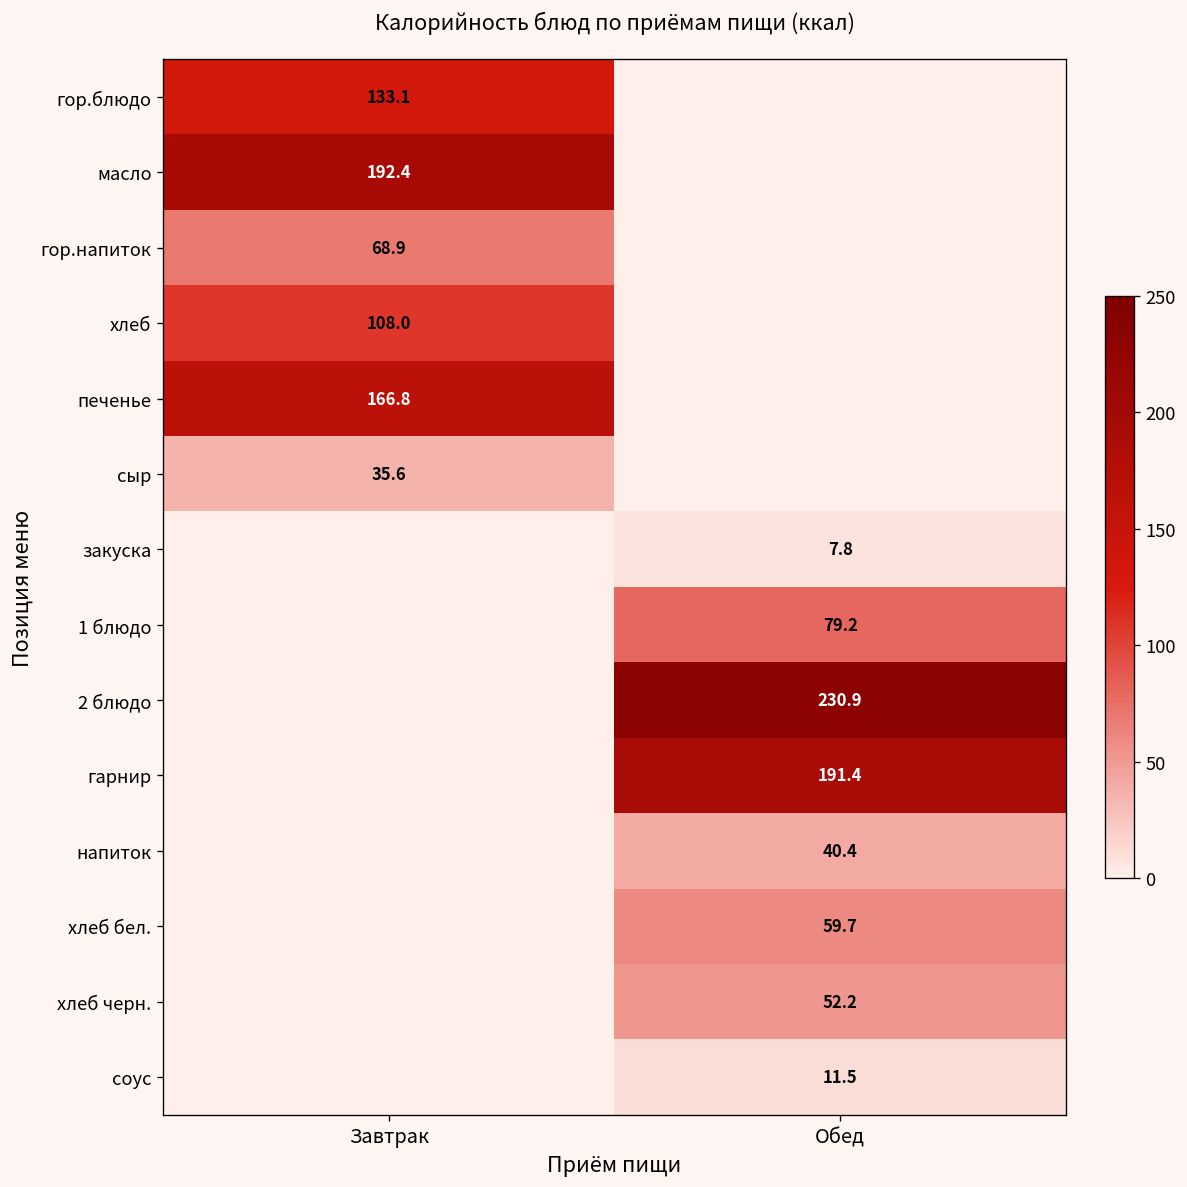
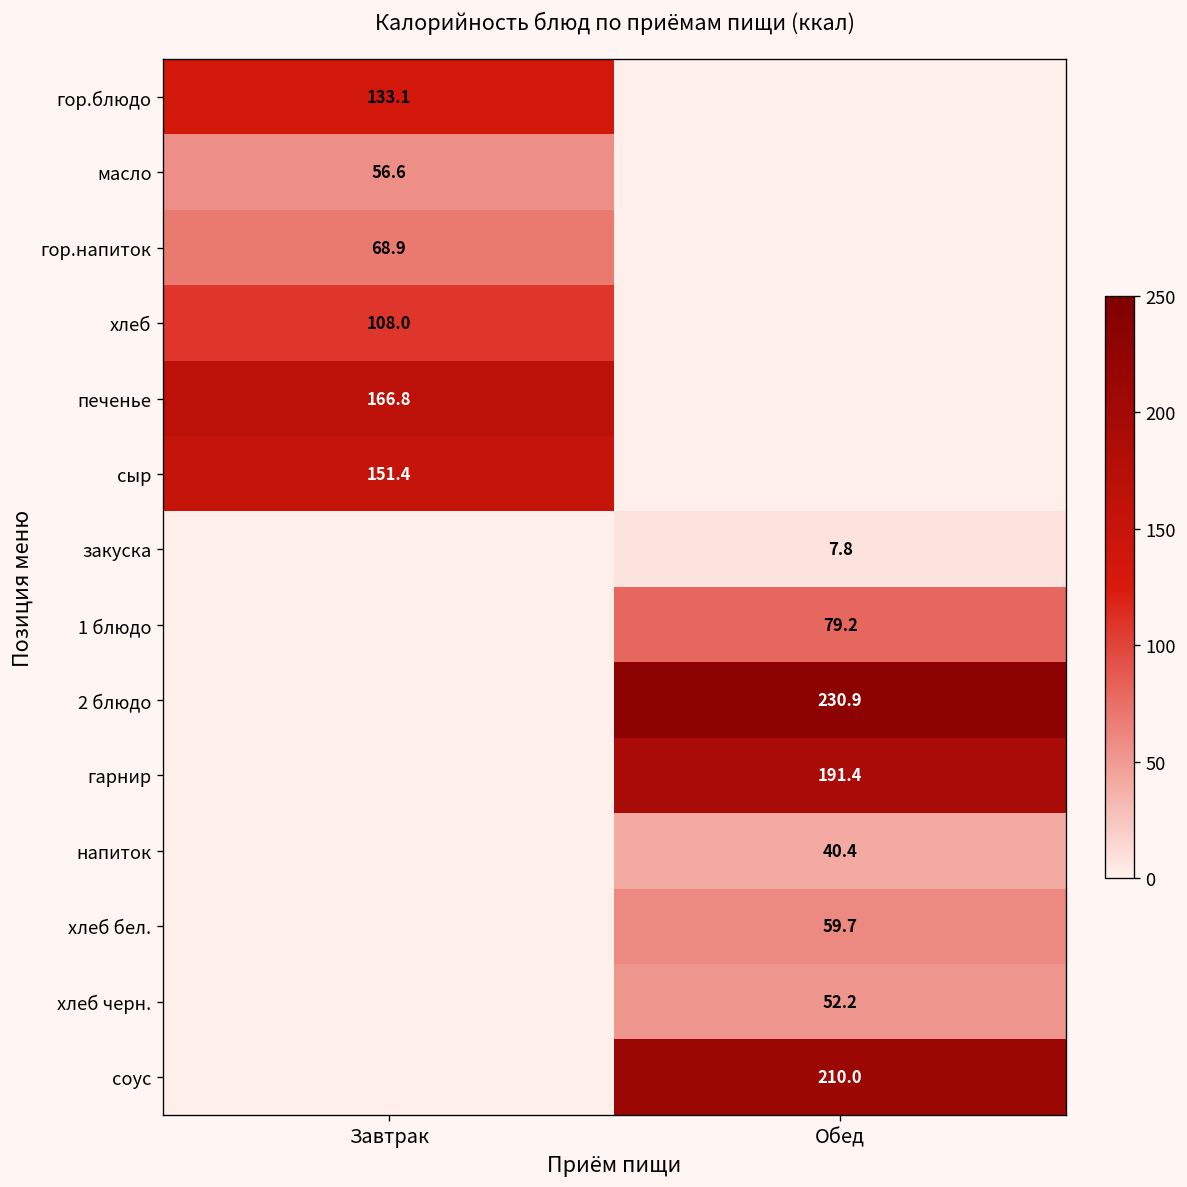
масло, Завтрак: 192.4 -> 56.6
сыр, Завтрак: 35.6 -> 151.4
соус, Обед: 11.5 -> 210.0
